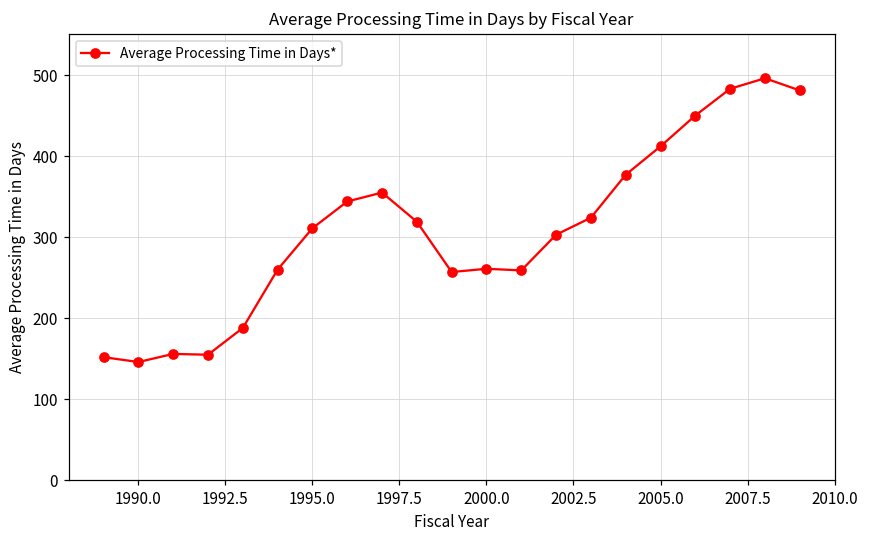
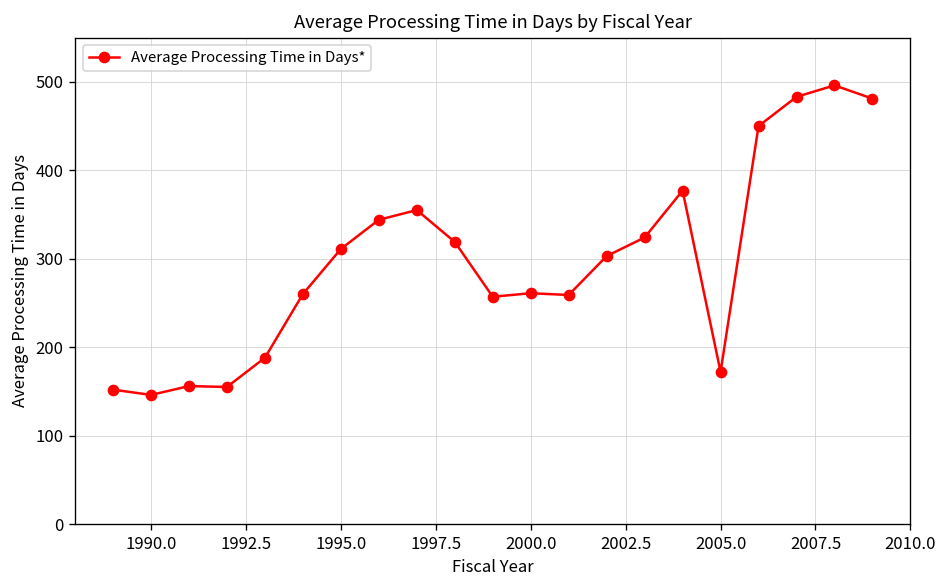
2005.0: 410 -> 170
